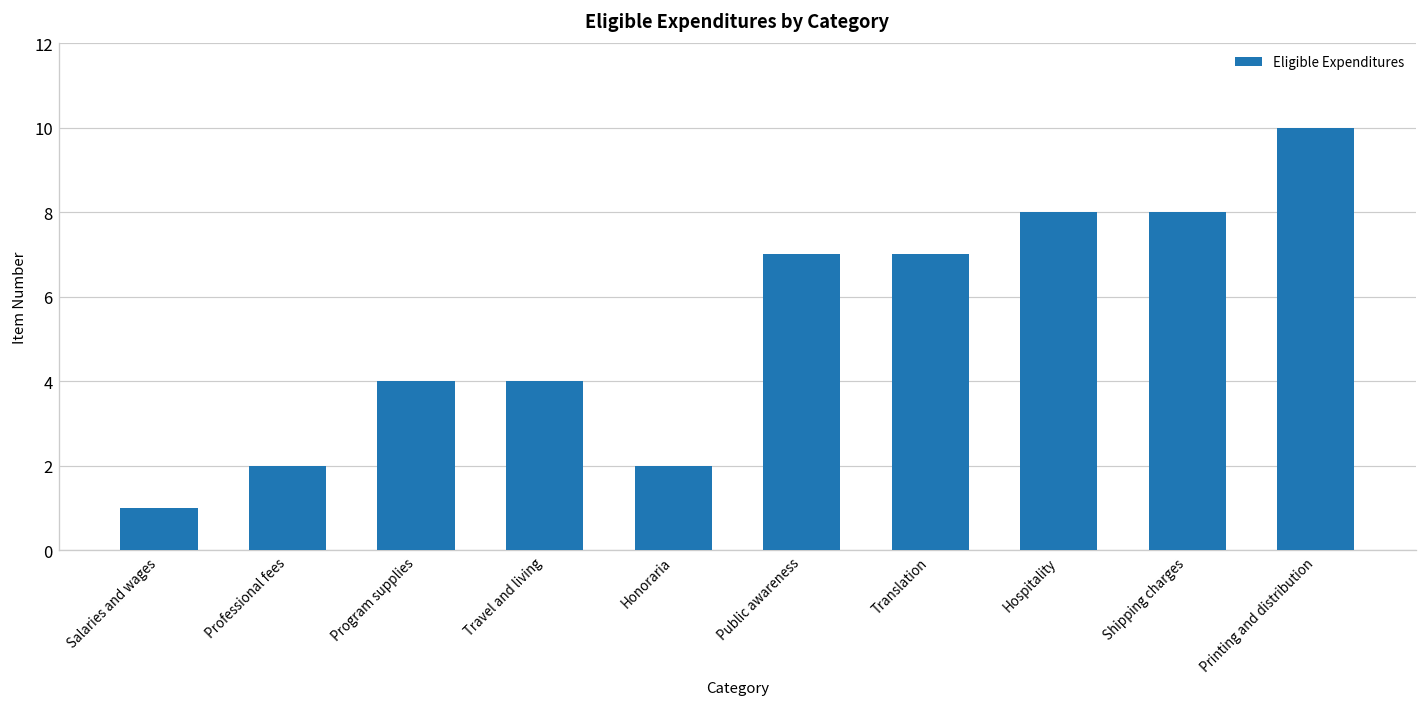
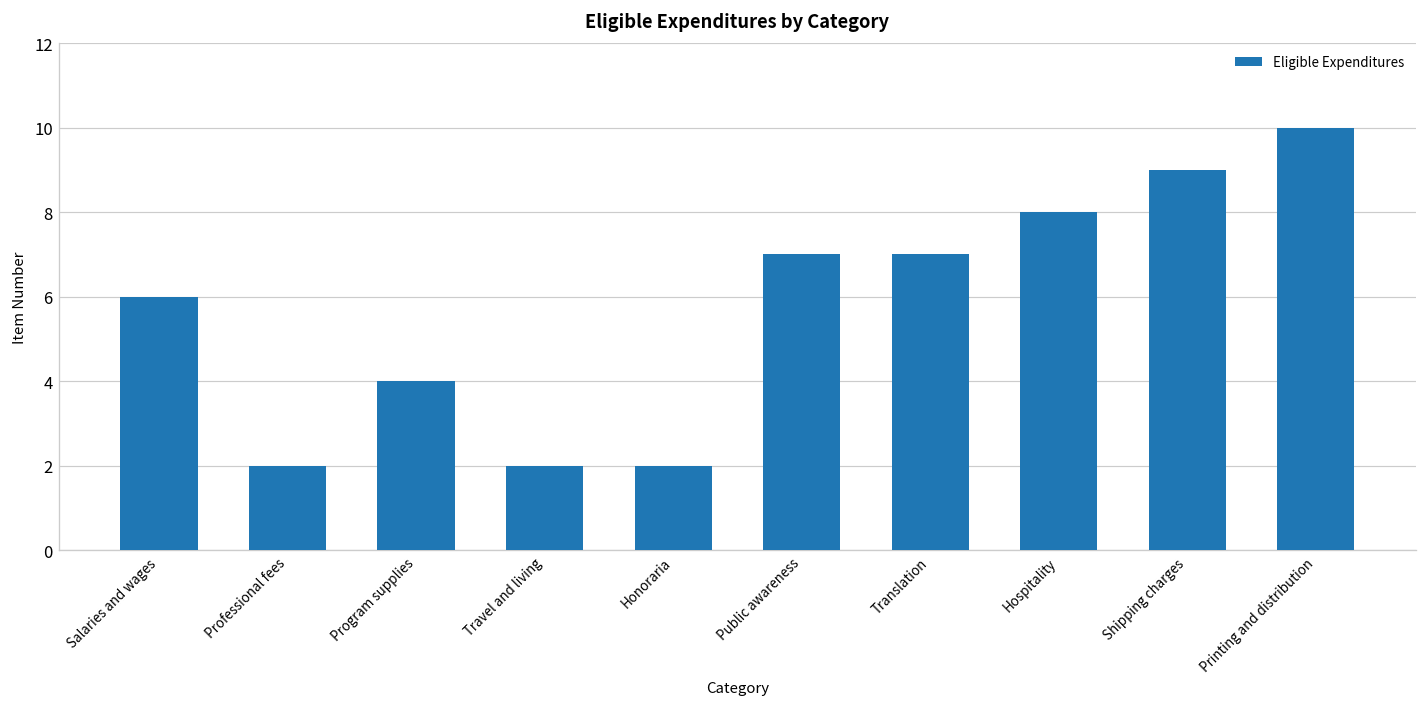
Salaries and wages: 1 -> 6
Travel and living: 4 -> 2
Shipping charges: 8 -> 9
